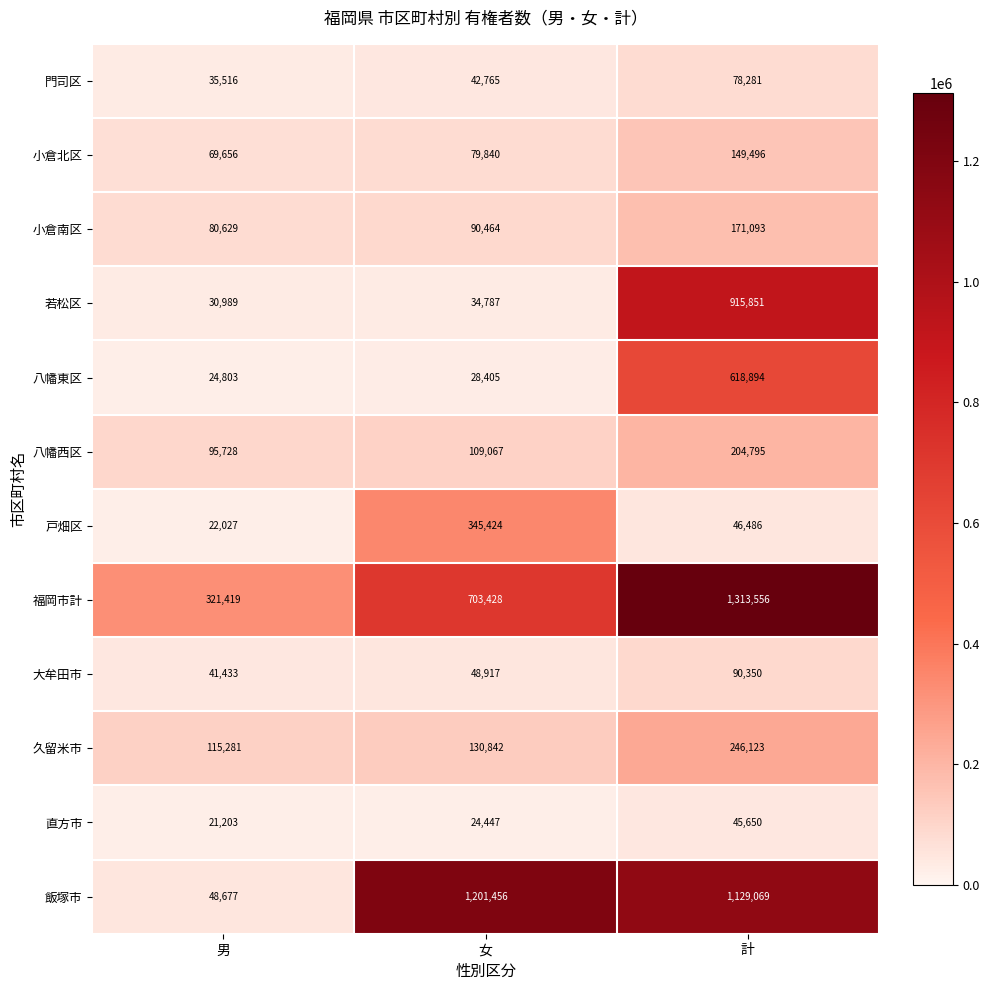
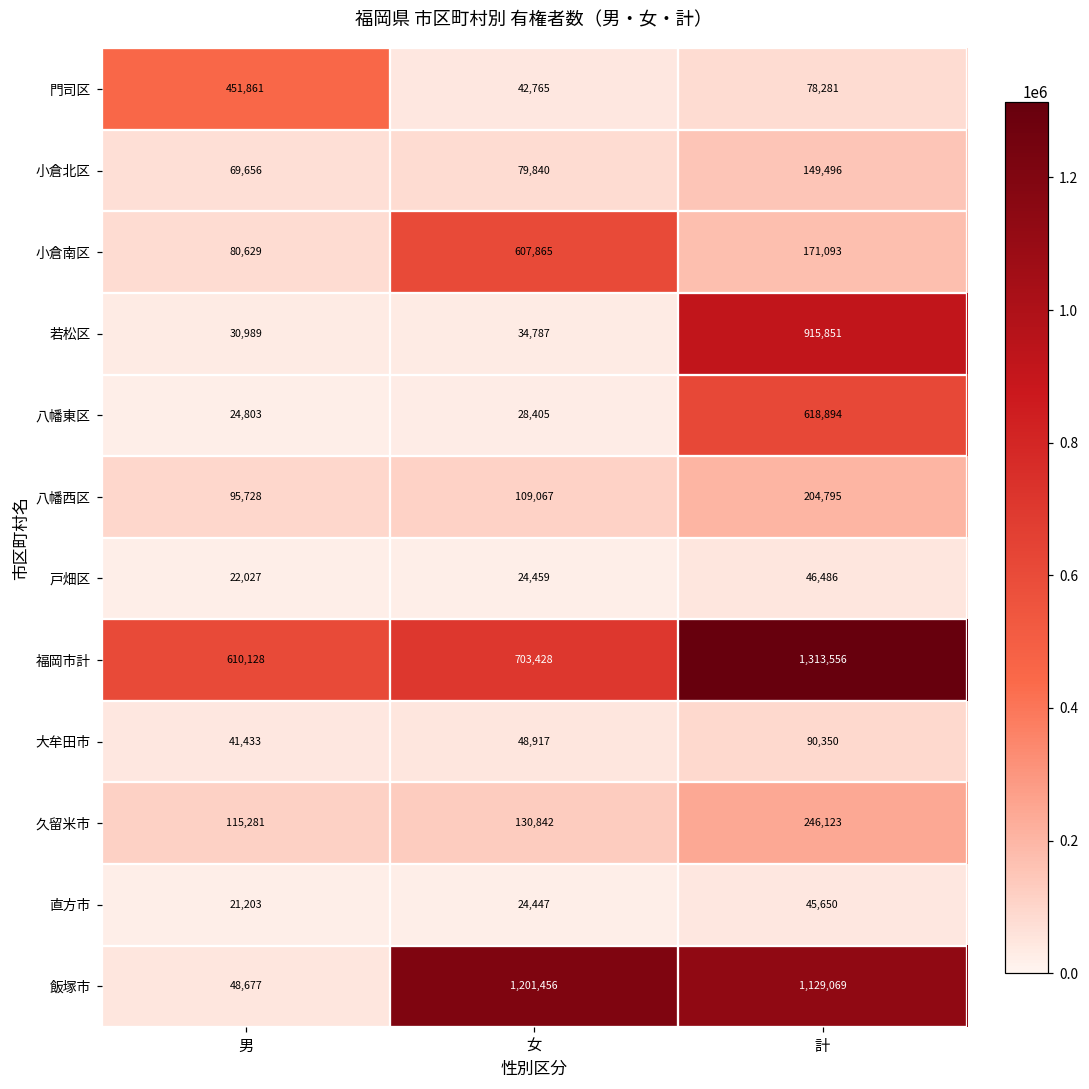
門司区, 男: 35,516 -> 451,861
小倉南区, 女: 90,464 -> 607,865
戸畑区, 女: 345,424 -> 24,459
福岡市計, 男: 321,419 -> 610,128
